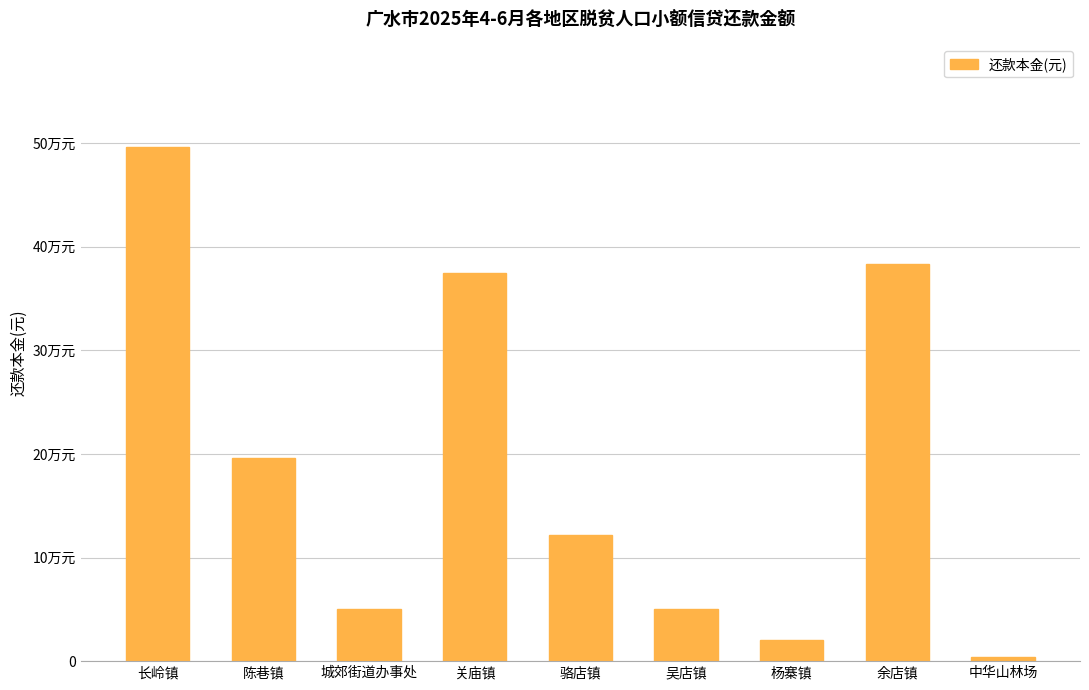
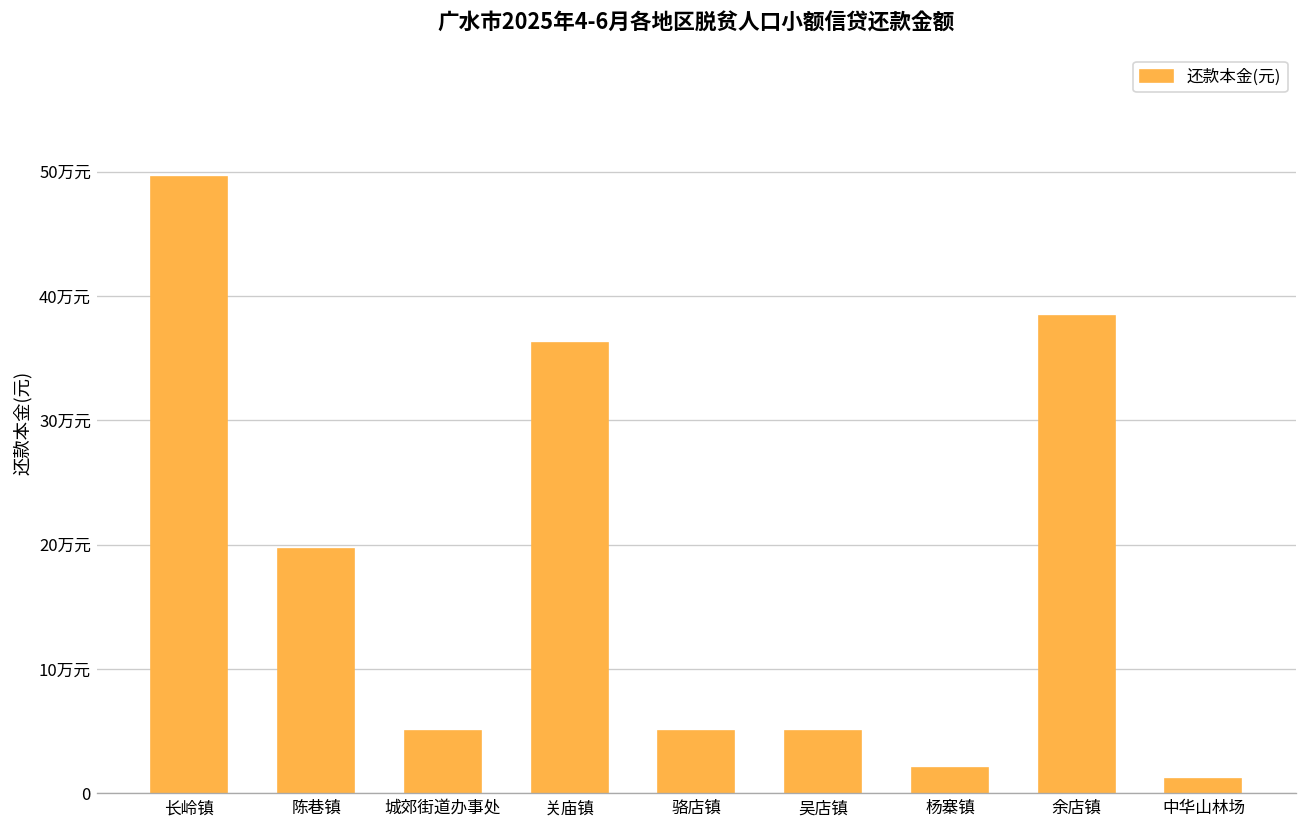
关庙镇: 37.4万元 -> 36.2万元
骆店镇: 12.2万元 -> 5.0万元
中华山林场: 0.4万元 -> 1.2万元
